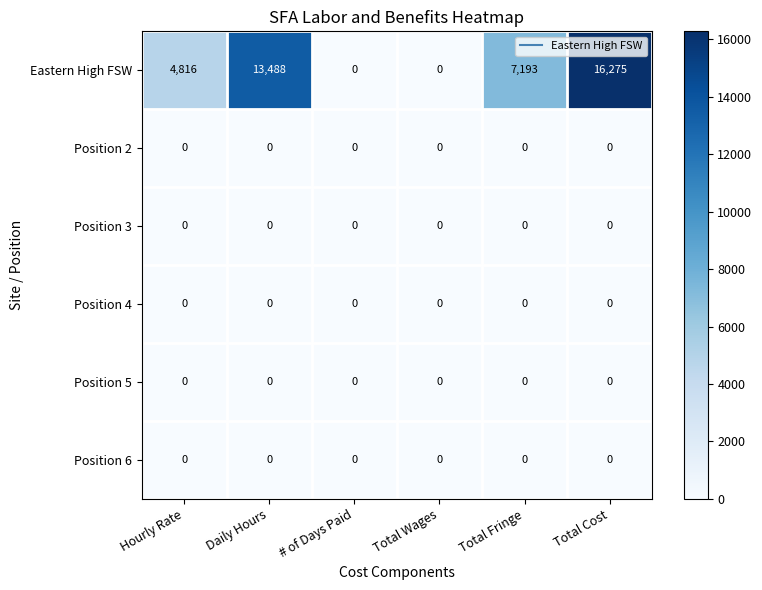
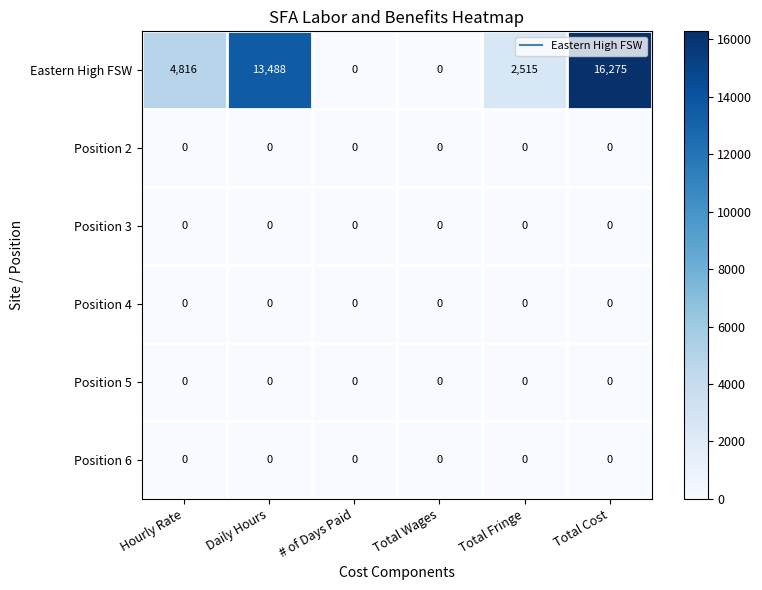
Eastern High FSW, Total Fringe: 7,193 -> 2,515
